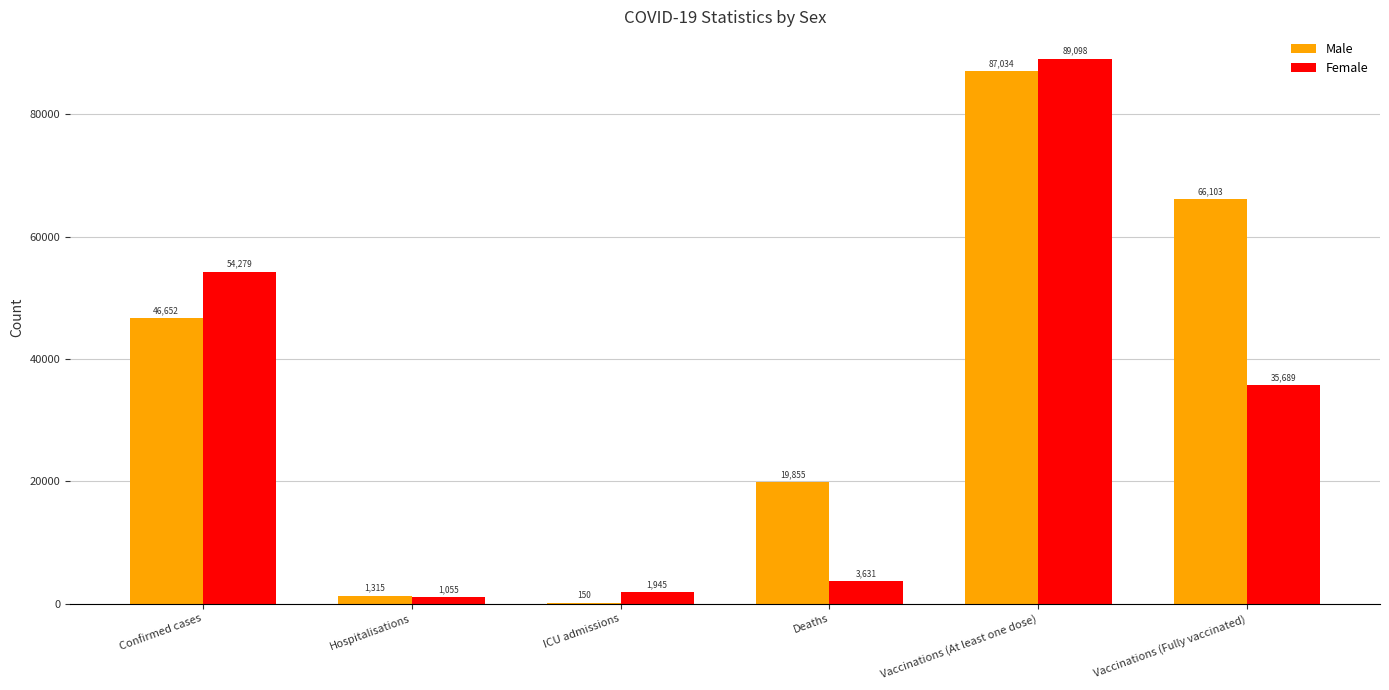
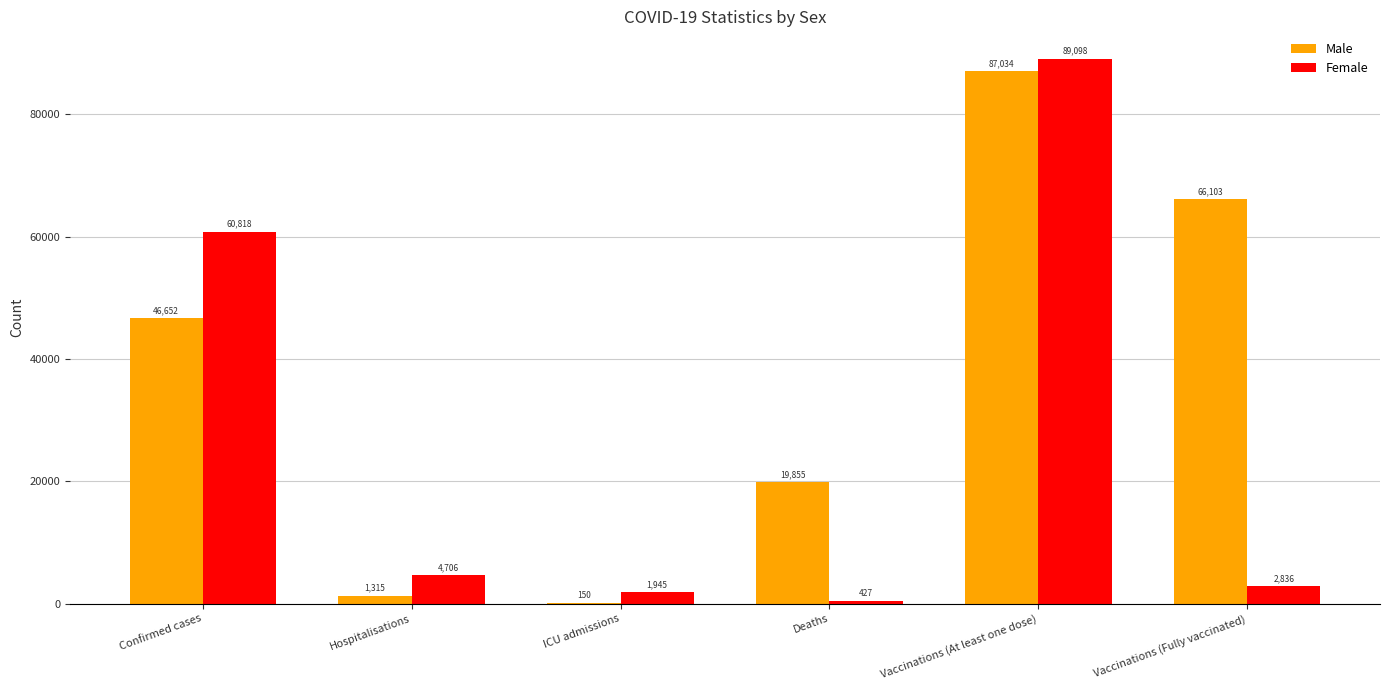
Female, Confirmed cases: 54,279 -> 60,818
Female, Hospitalisations: 1,055 -> 4,706
Female, Deaths: 3,631 -> 427
Female, Vaccinations (Fully vaccinated): 35,689 -> 2,836
